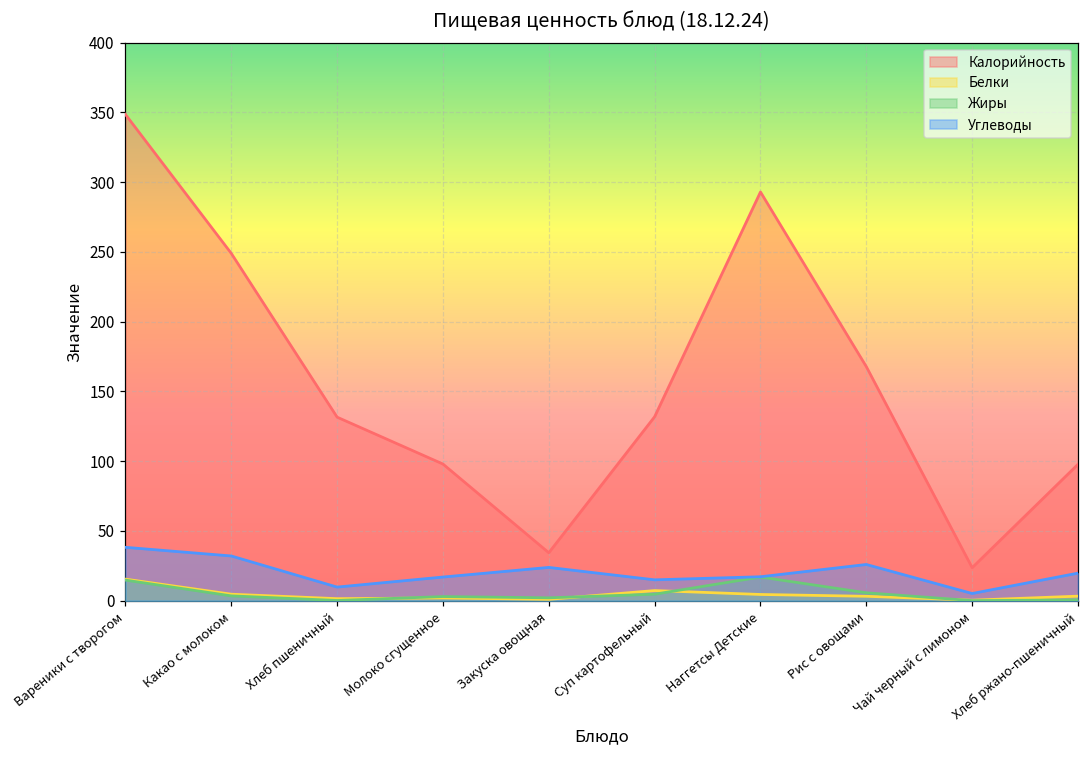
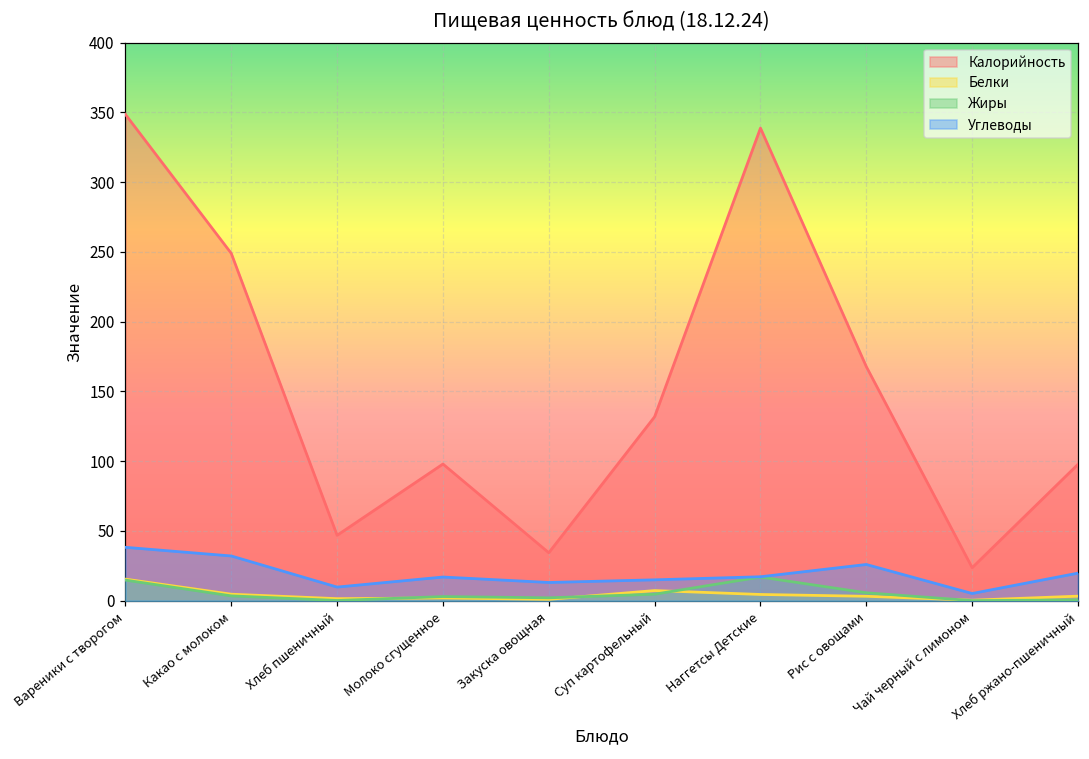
Калорийность, Хлеб пшеничный: 132 -> 47
Углеводы, Закуска овощная: 24 -> 13
Калорийность, Наггетсы Детские: 293 -> 339
